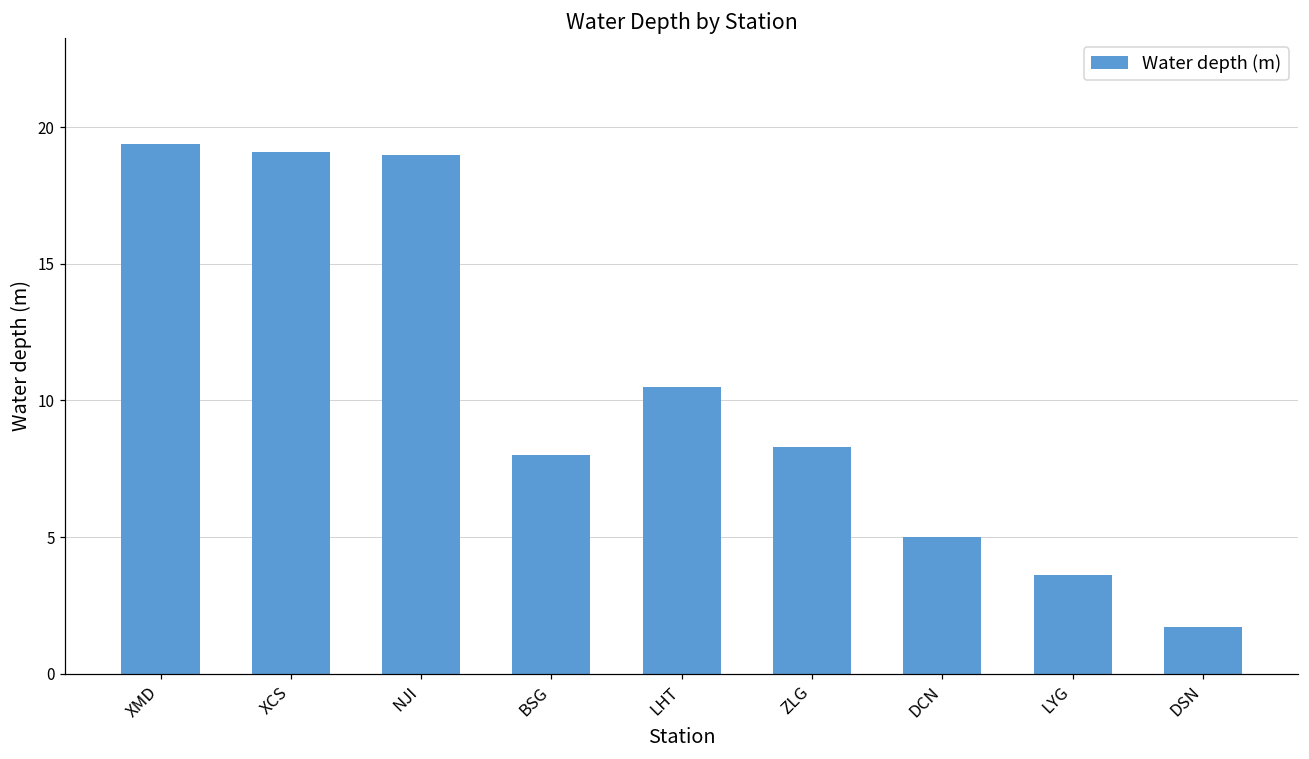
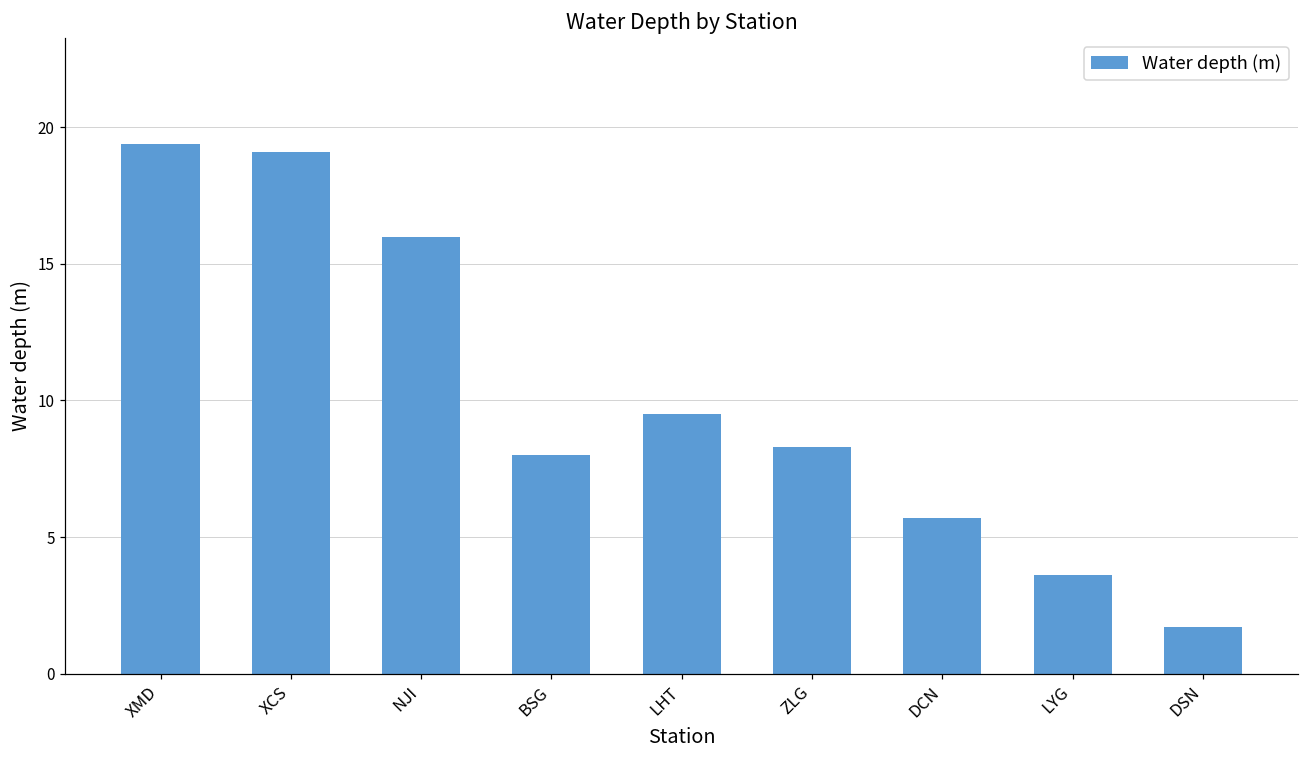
NJI: 19 -> 16
LHT: 10.5 -> 9.5
DCN: 5.0 -> 5.7
